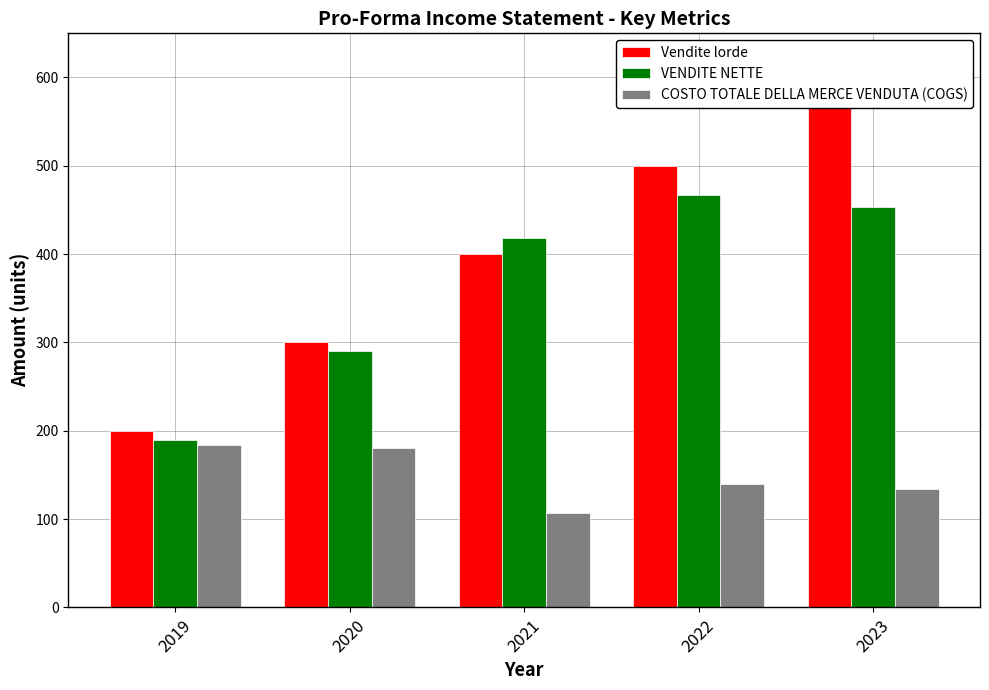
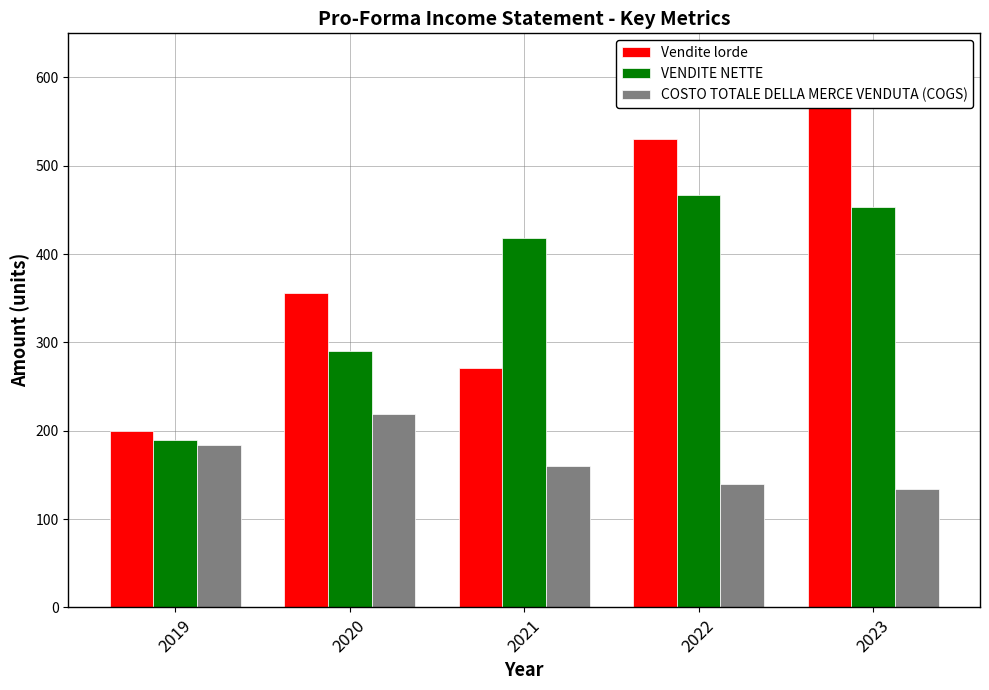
Vendite lorde, 2020: 300 -> 360
COSTO TOTALE DELLA MERCE VENDUTA (COGS), 2020: 180 -> 220
Vendite lorde, 2021: 400 -> 270
COSTO TOTALE DELLA MERCE VENDUTA (COGS), 2021: 110 -> 160
Vendite lorde, 2022: 500 -> 530
